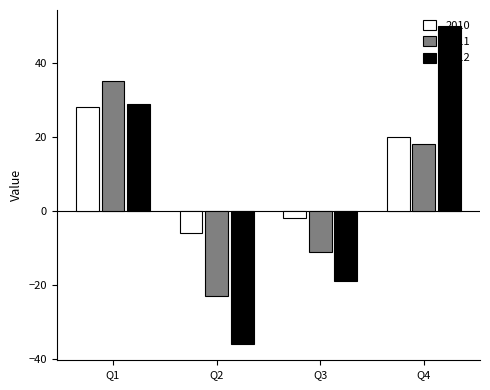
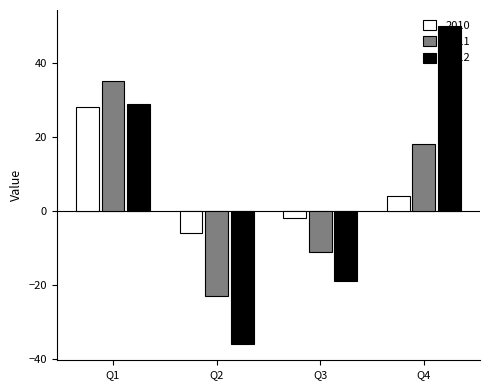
2010, Q4: 20 -> 4
